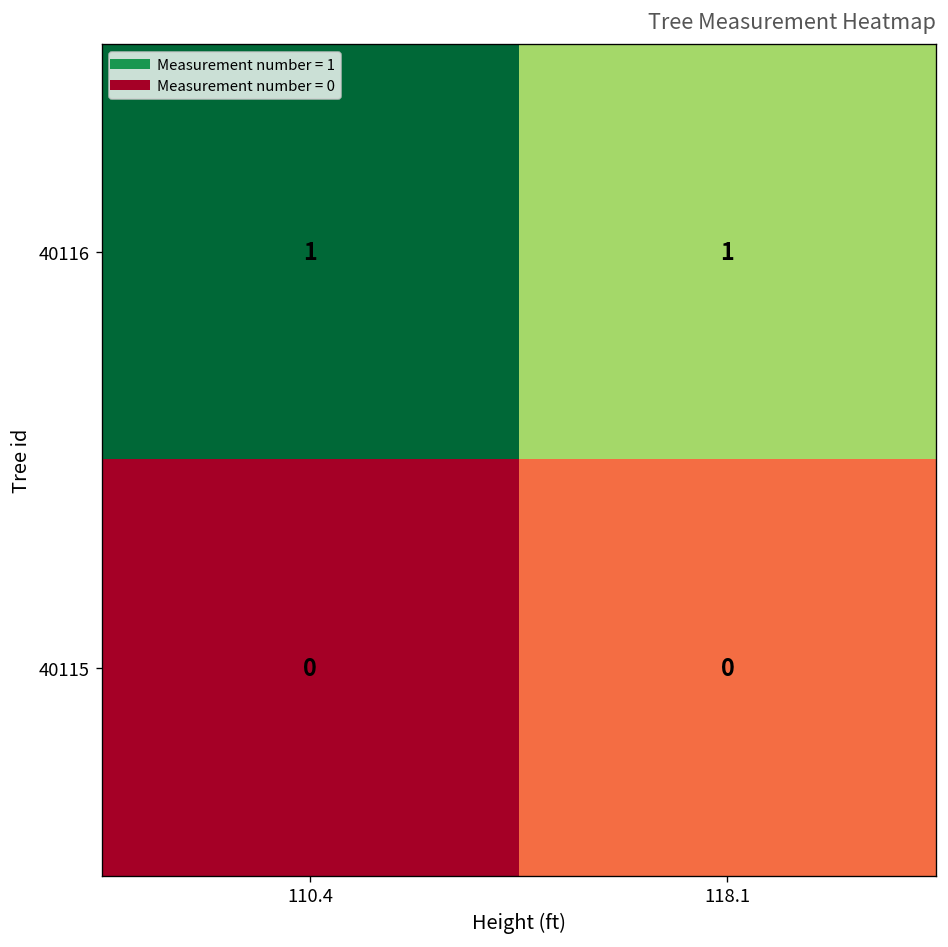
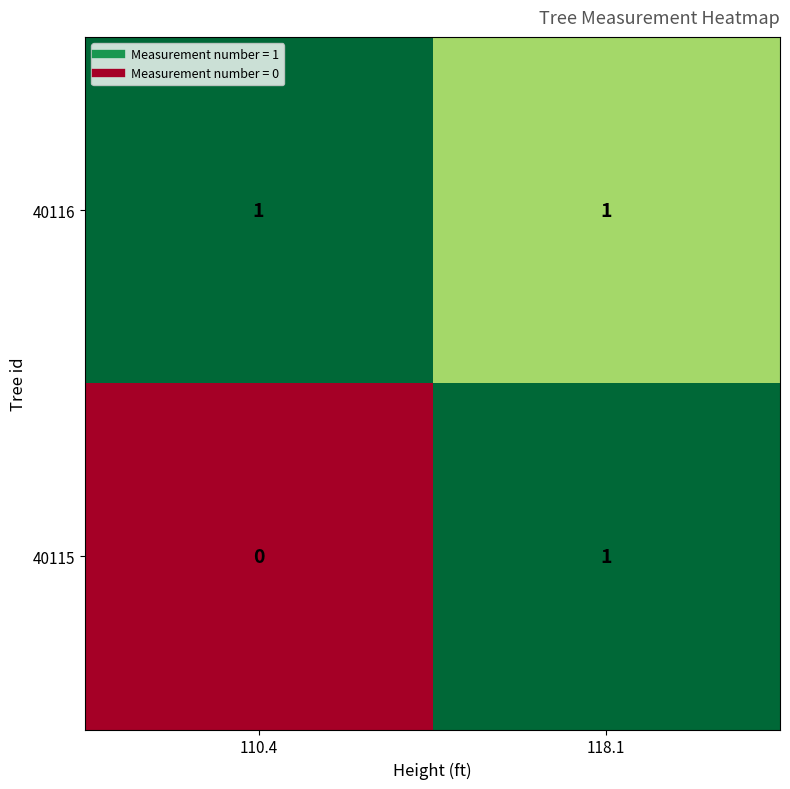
40115, 118.1: 0 -> 1
